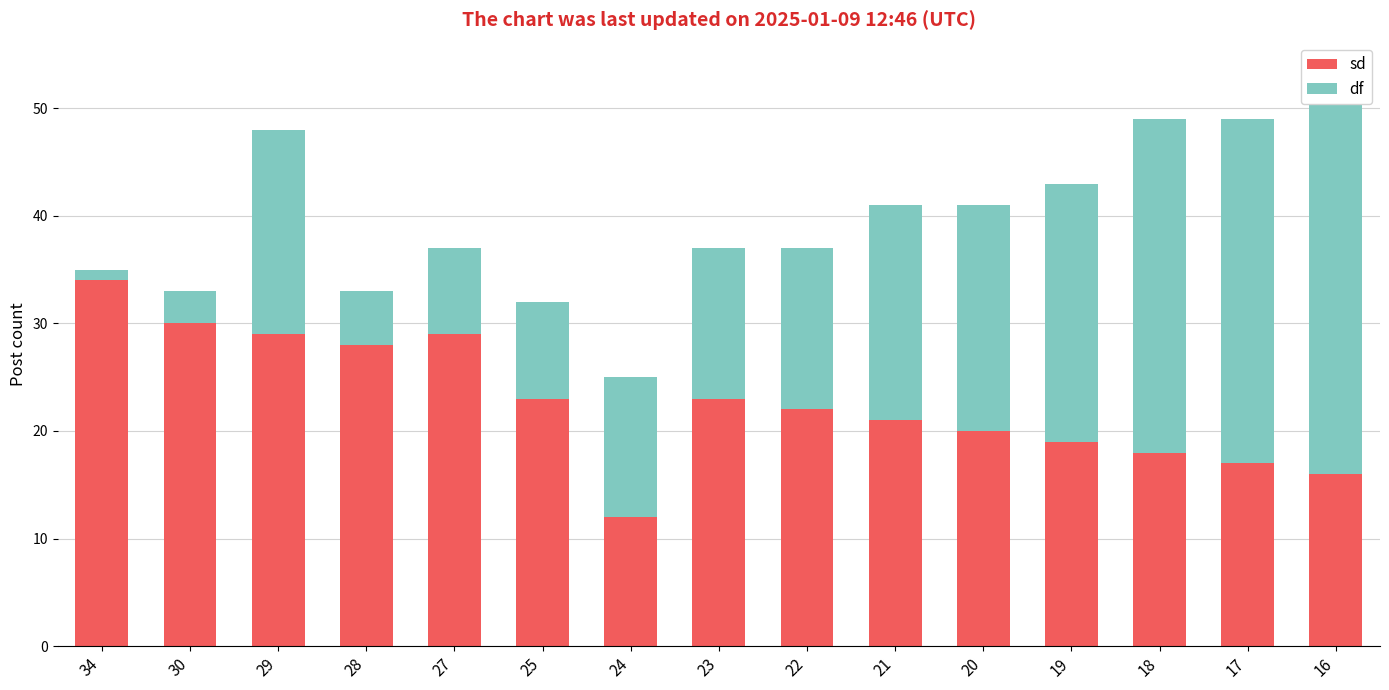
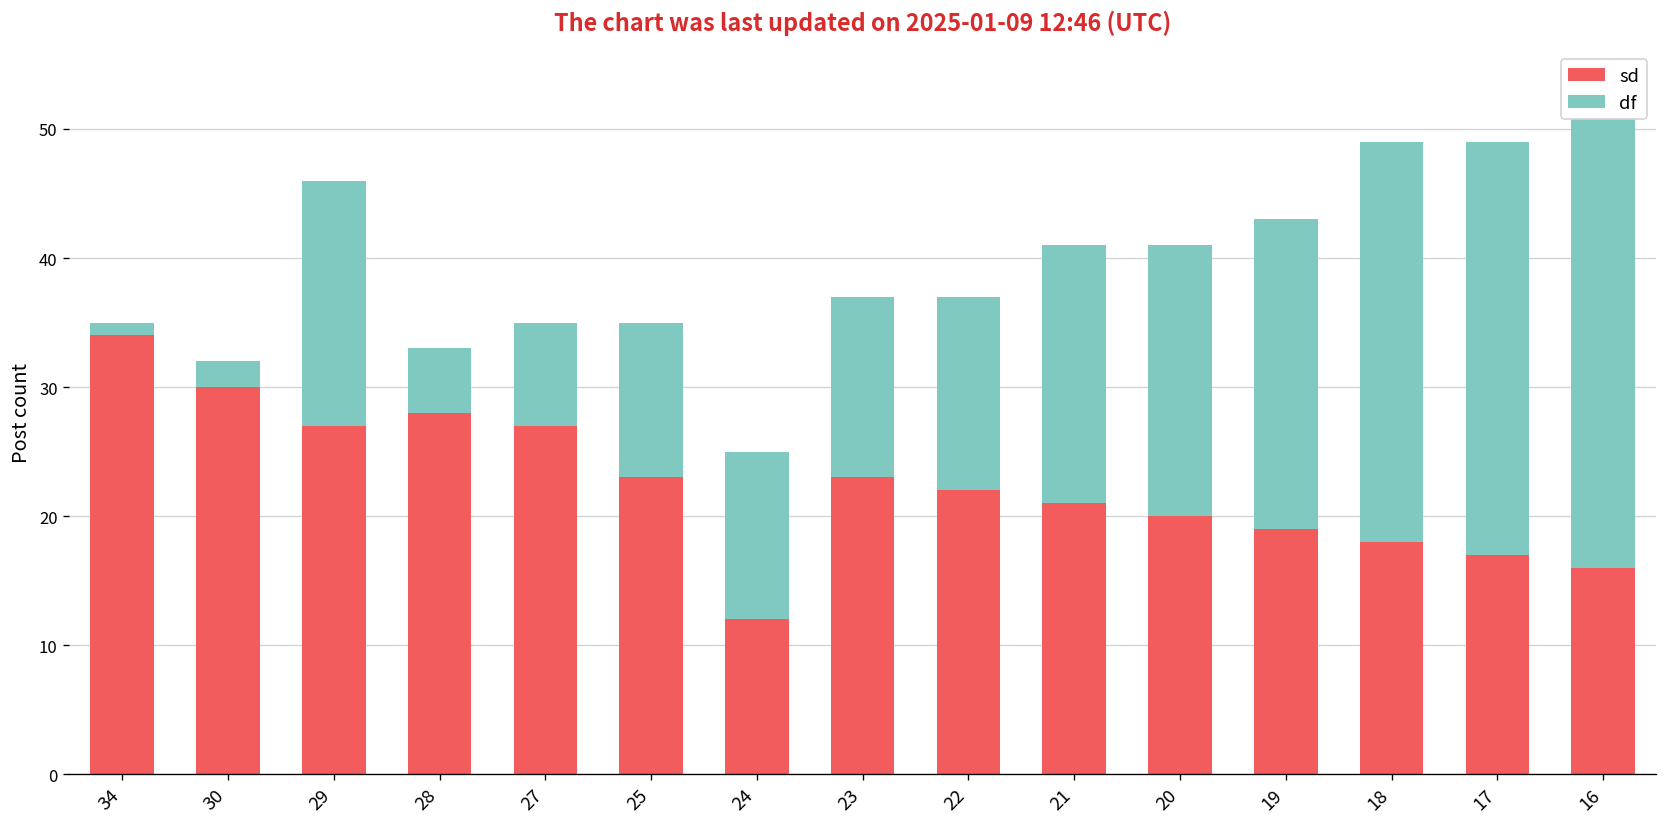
df, 30: 3 -> 2
sd, 29: 29 -> 27
sd, 27: 29 -> 27
df, 25: 9 -> 12
